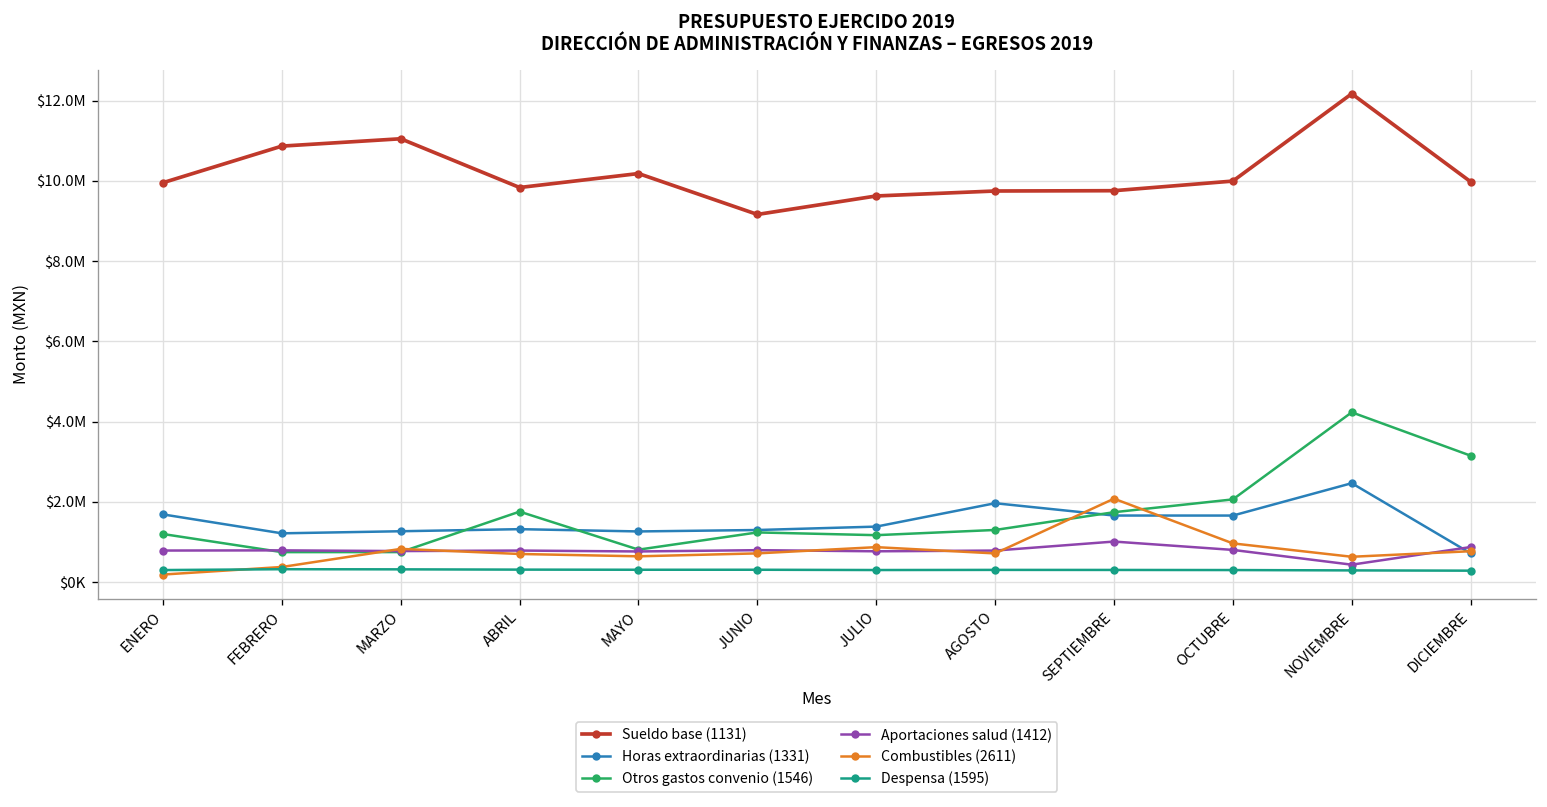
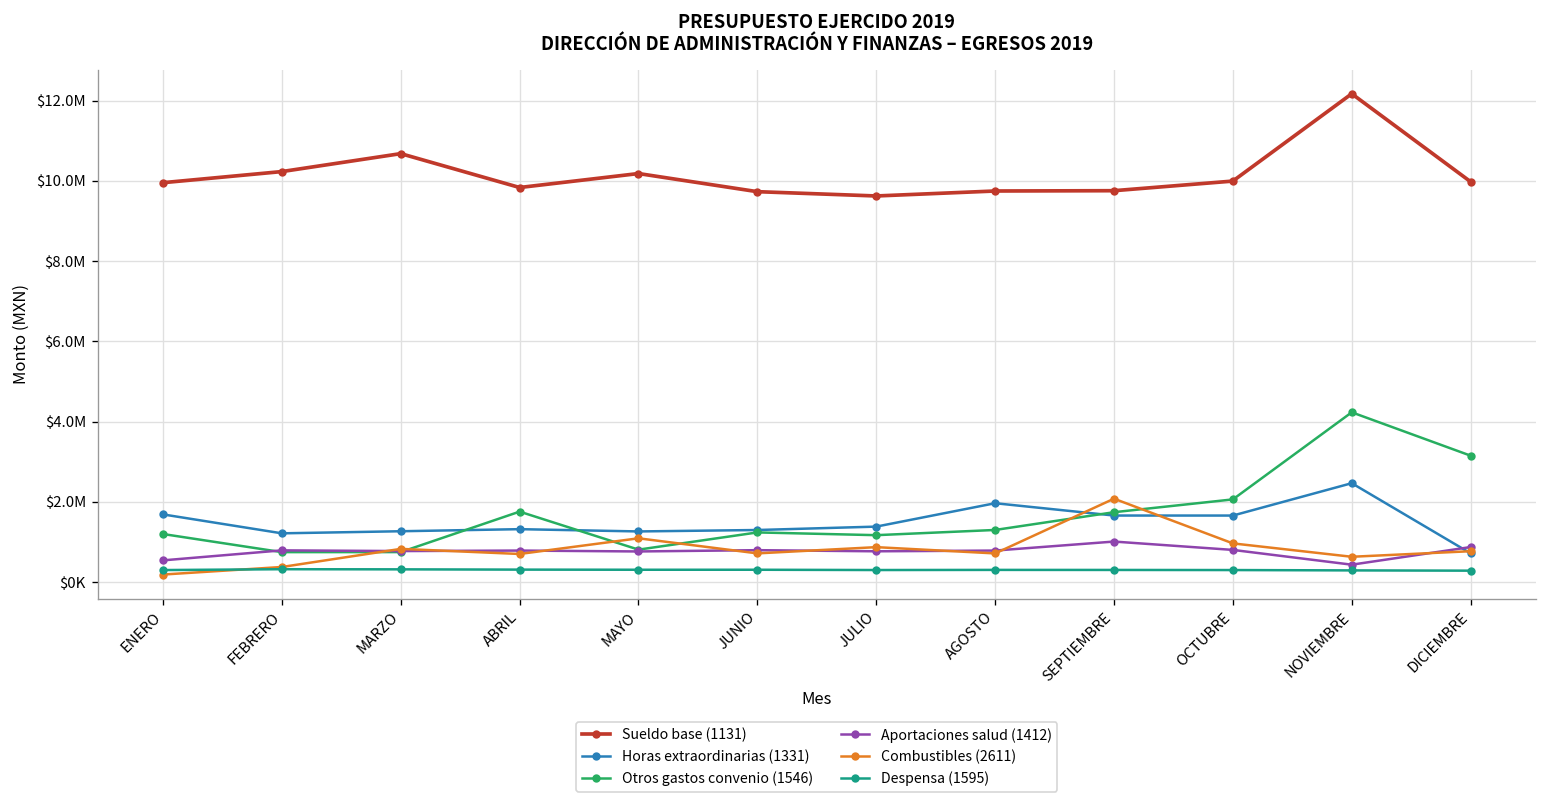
Aportaciones salud (1412), ENERO: $800000 -> $500000
Sueldo base (1131), FEBRERO: $10900000 -> $10200000
Sueldo base (1131), MARZO: $11000000 -> $10700000
Combustibles (2611), MAYO: $600000 -> $1100000
Sueldo base (1131), JUNIO: $9200000 -> $9700000
